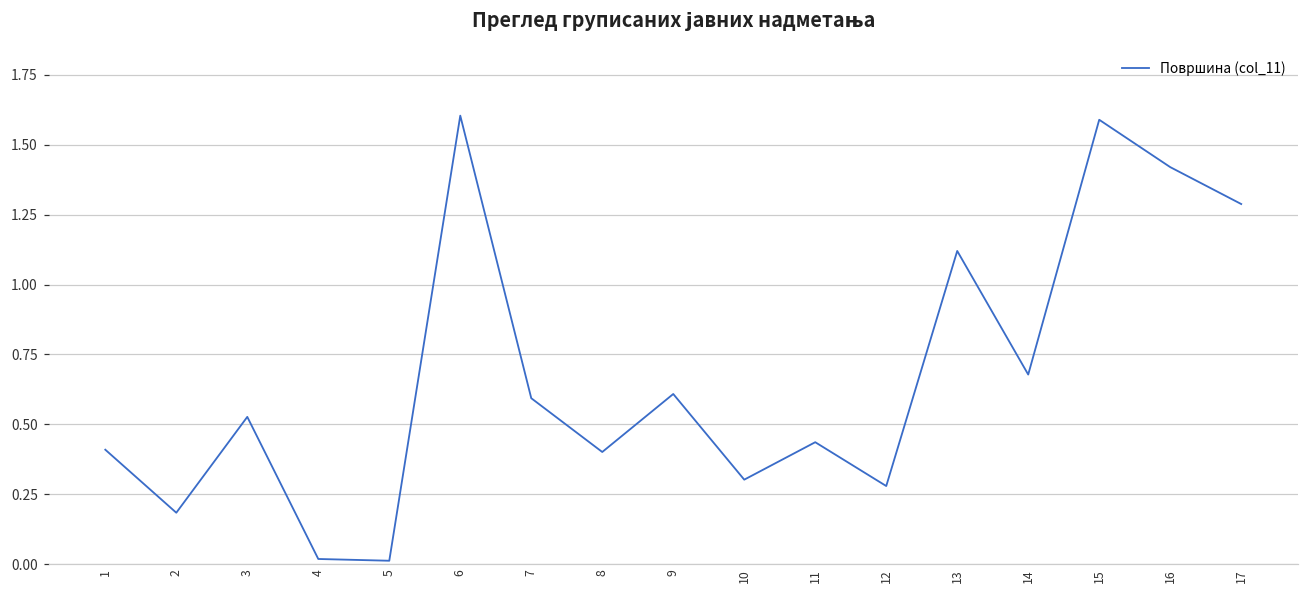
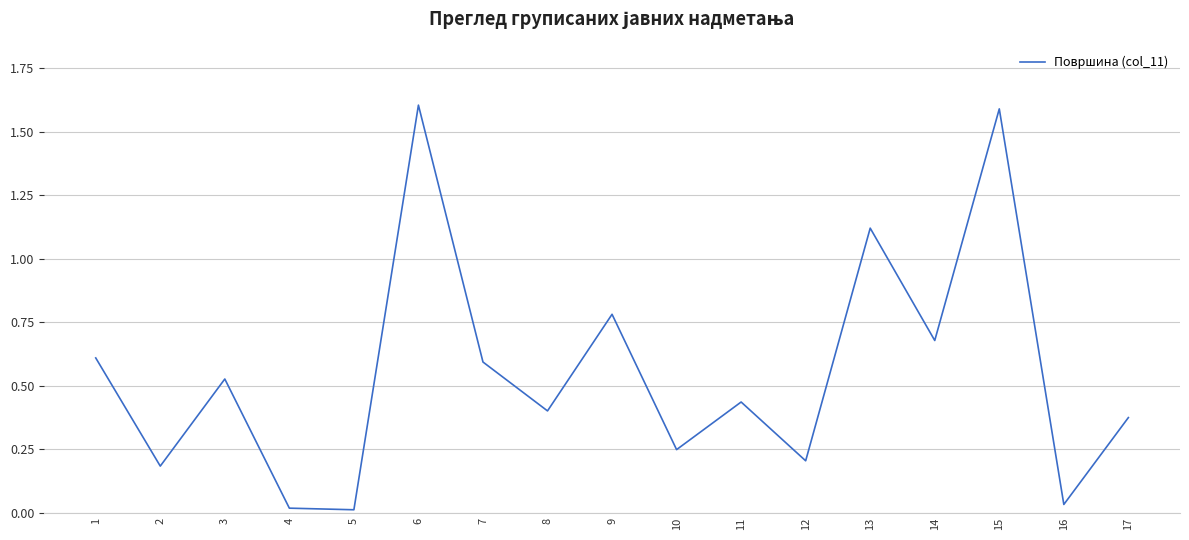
1: 0.41 -> 0.61
9: 0.61 -> 0.78
10: 0.30 -> 0.25
12: 0.28 -> 0.20
16: 1.42 -> 0.03
17: 1.29 -> 0.37
